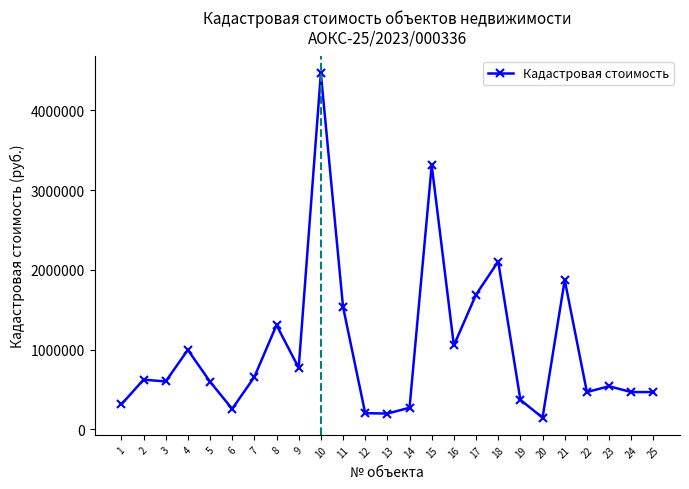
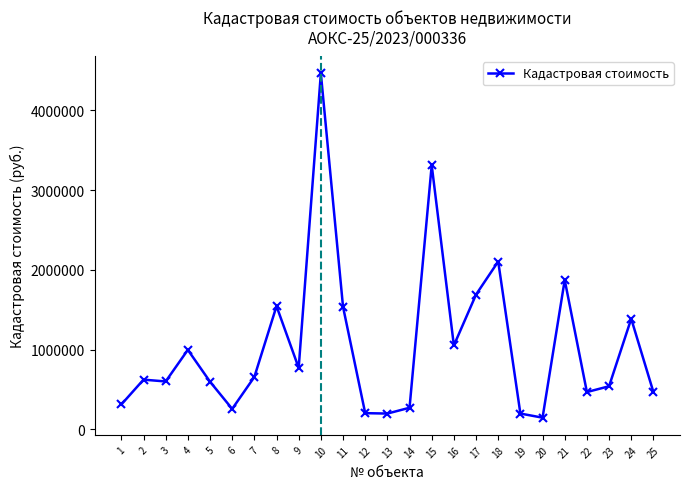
8: 1300000 -> 1500000
19: 400000 -> 200000
24: 500000 -> 1400000
